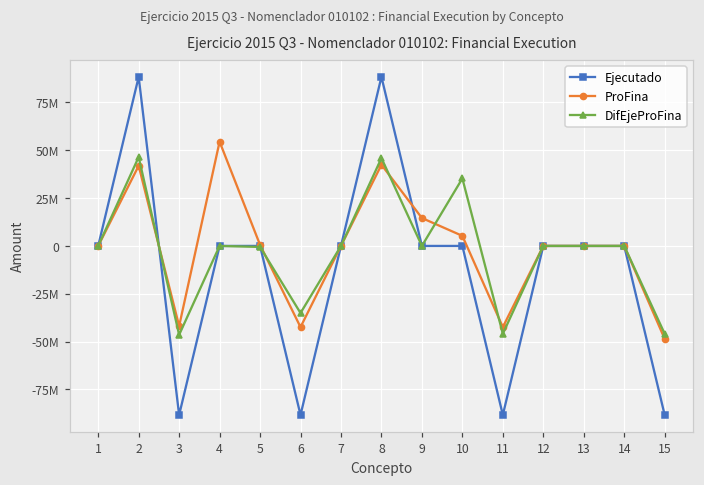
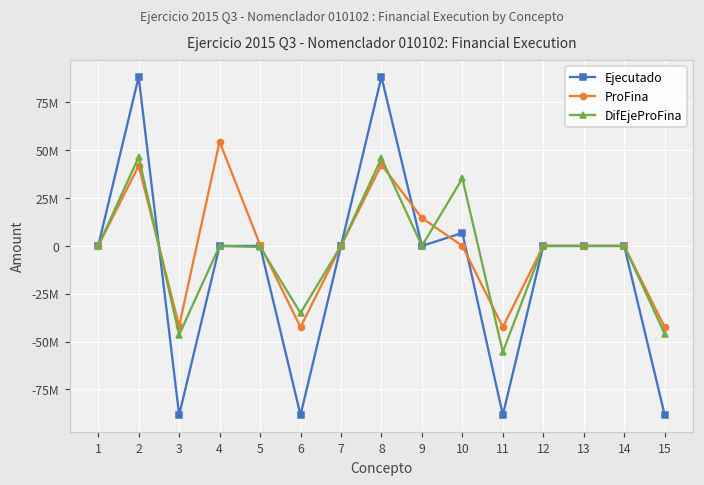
Ejecutado, 10: 0 -> 7000000
ProFina, 10: 5000000 -> 0
DifEjeProFina, 11: -46000000 -> -55000000
ProFina, 15: -49000000 -> -42000000
